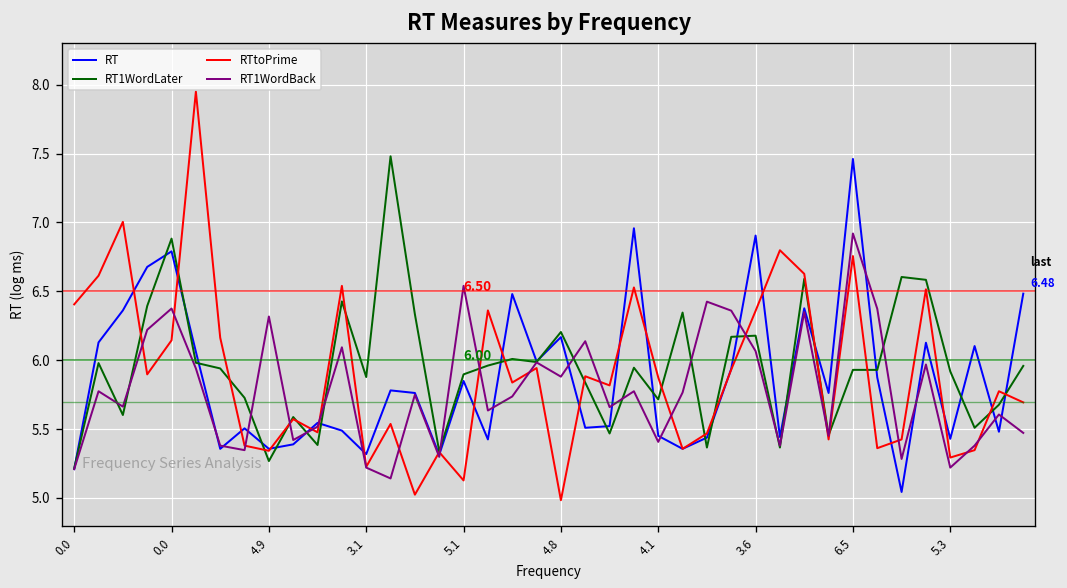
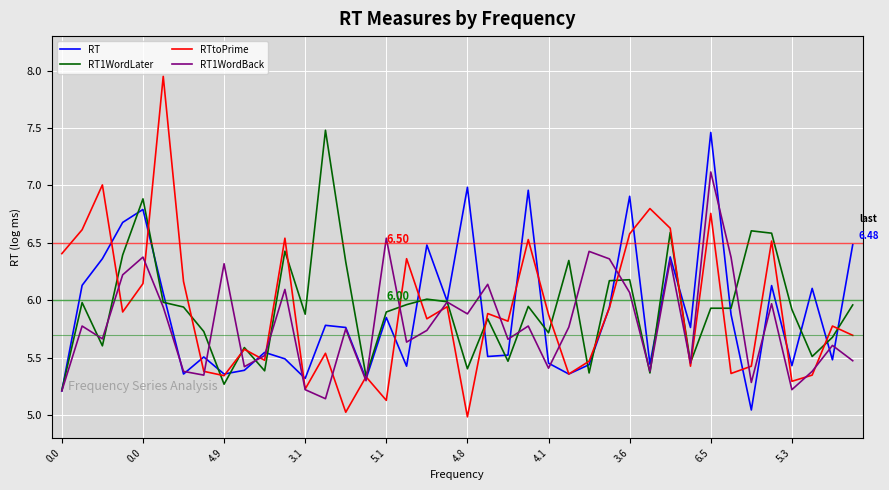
RT, 4.8: 6.17 -> 6.98
RT1WordLater, 4.8: 6.20 -> 5.40
RTtoPrime, 3.6: 6.36 -> 6.58
RT1WordBack, 6.5: 6.92 -> 7.12
